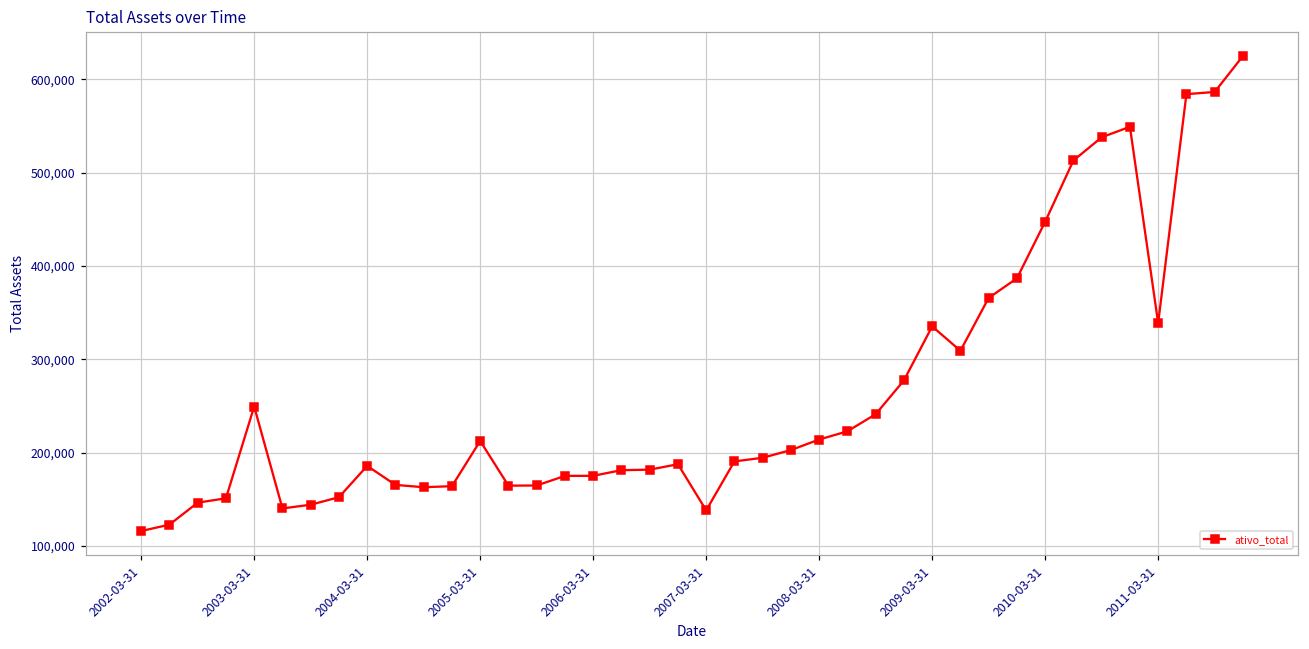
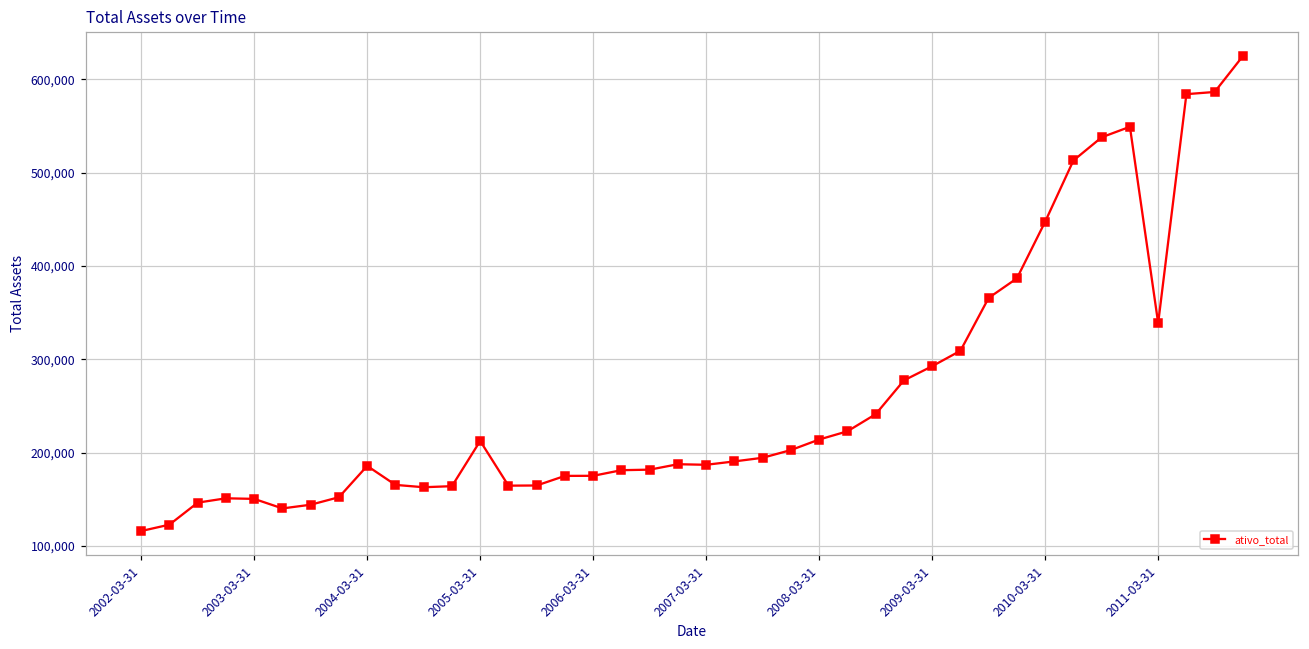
2003-03-31: 250,000 -> 150,000
2007-03-31: 140,000 -> 190,000
2009-03-31: 340,000 -> 290,000
